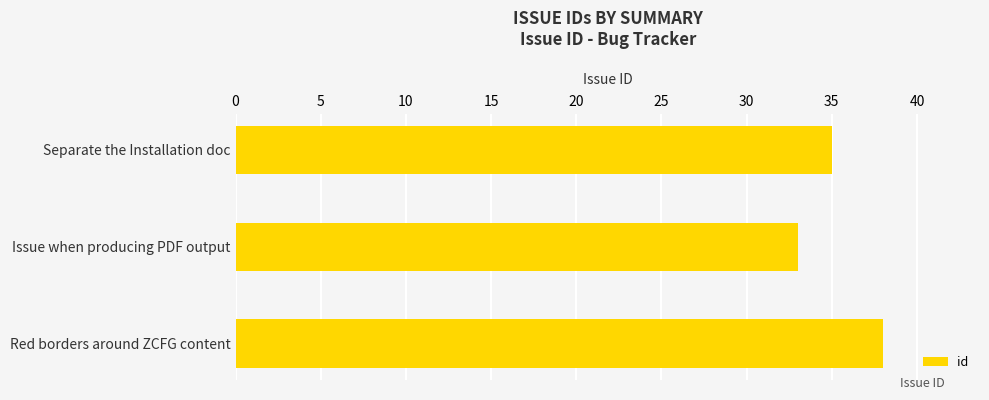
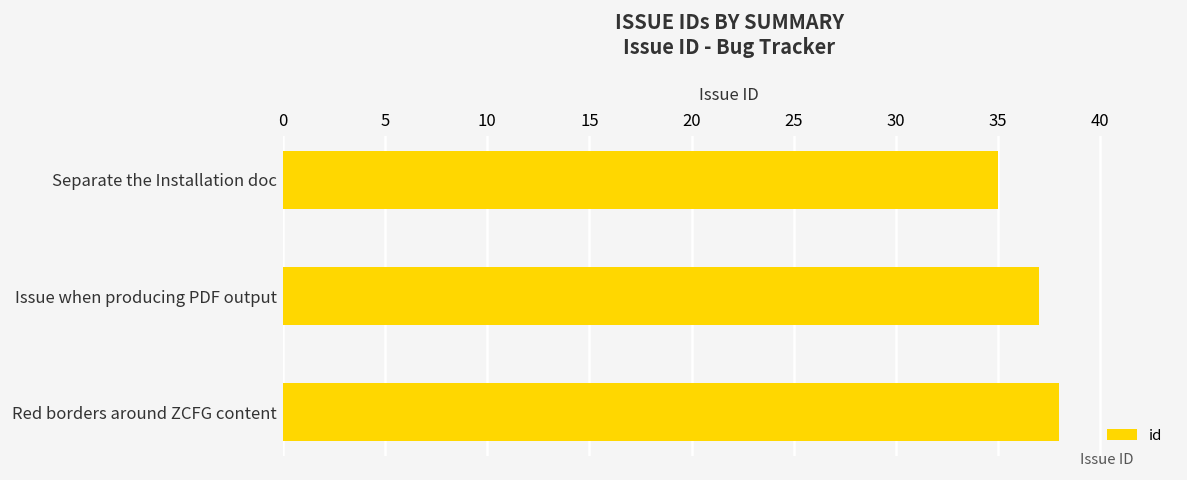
Issue when producing PDF output: 33 -> 37
